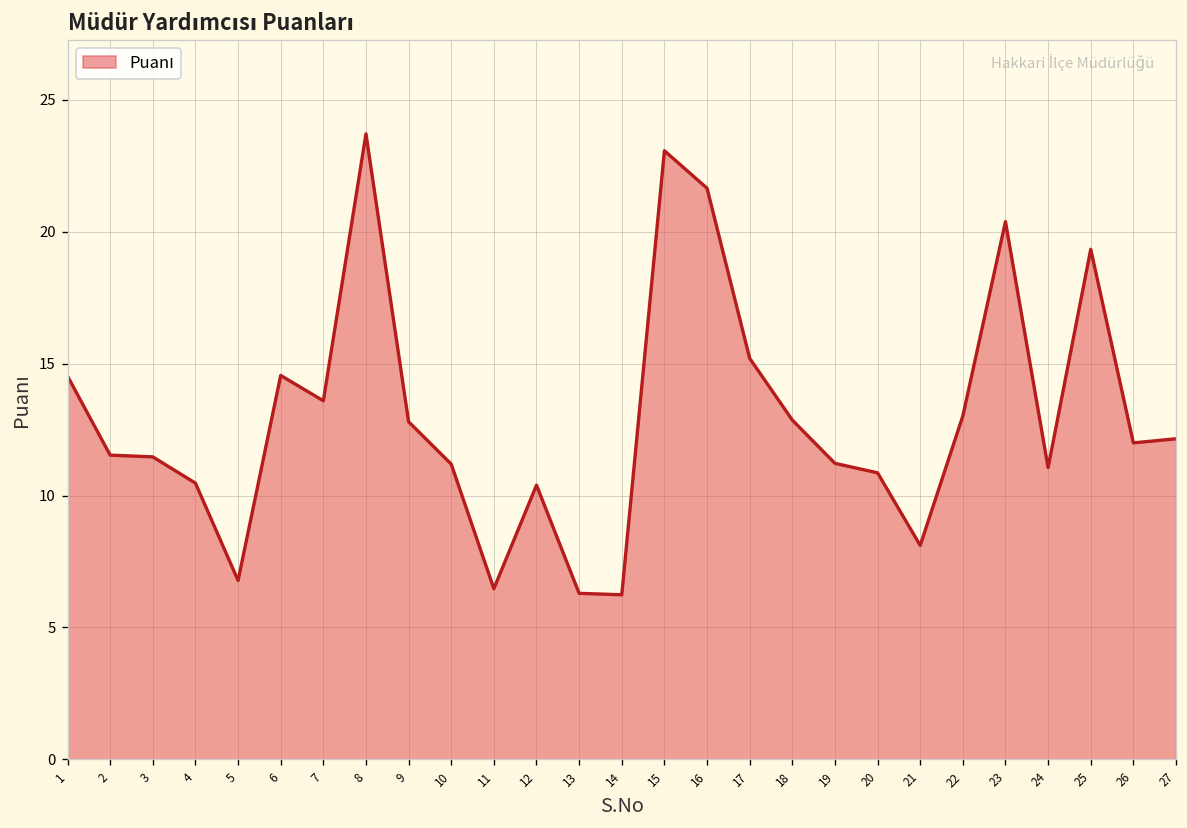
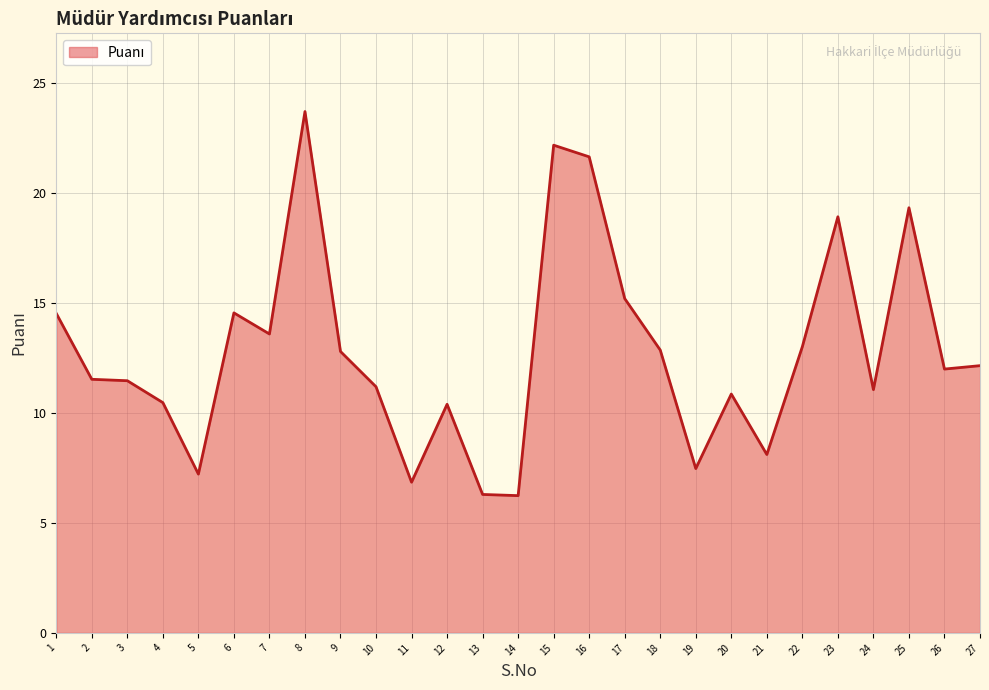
5: 6.8 -> 7.2
11: 6.5 -> 6.9
15: 23.1 -> 22.2
19: 11.2 -> 7.5
23: 20.4 -> 18.9
